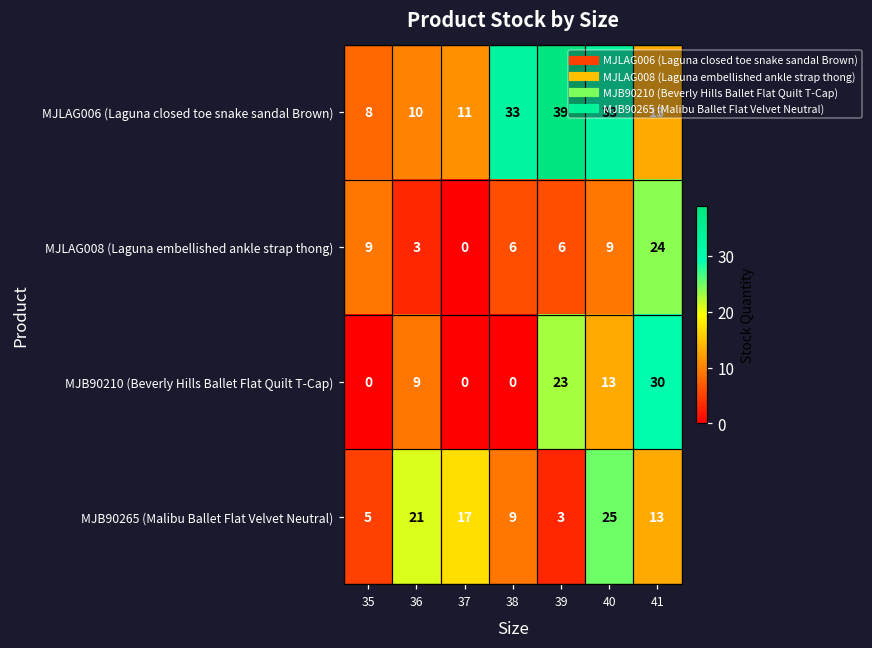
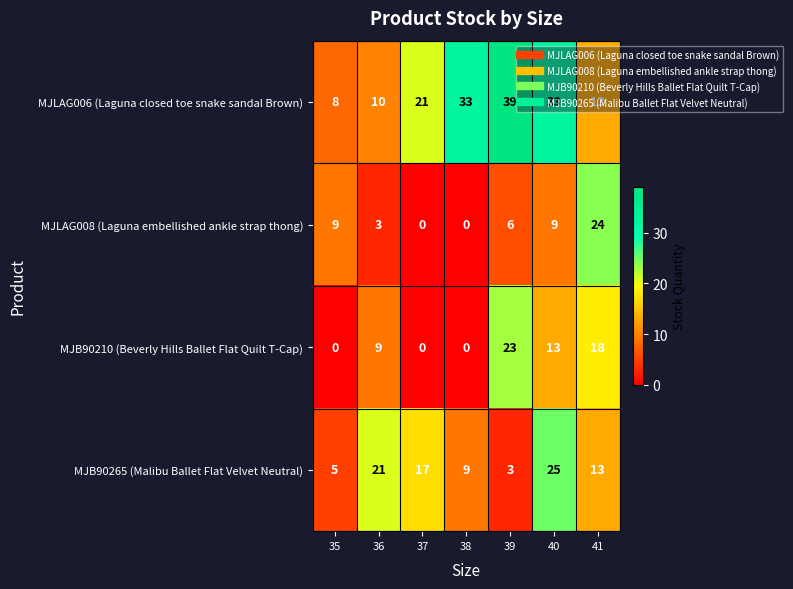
MJLAG006 (Laguna closed toe snake sandal Brown), 37: 11 -> 21
MJLAG008 (Laguna embellished ankle strap thong), 38: 6 -> 0
MJB90210 (Beverly Hills Ballet Flat Quilt T-Cap), 41: 30 -> 18
